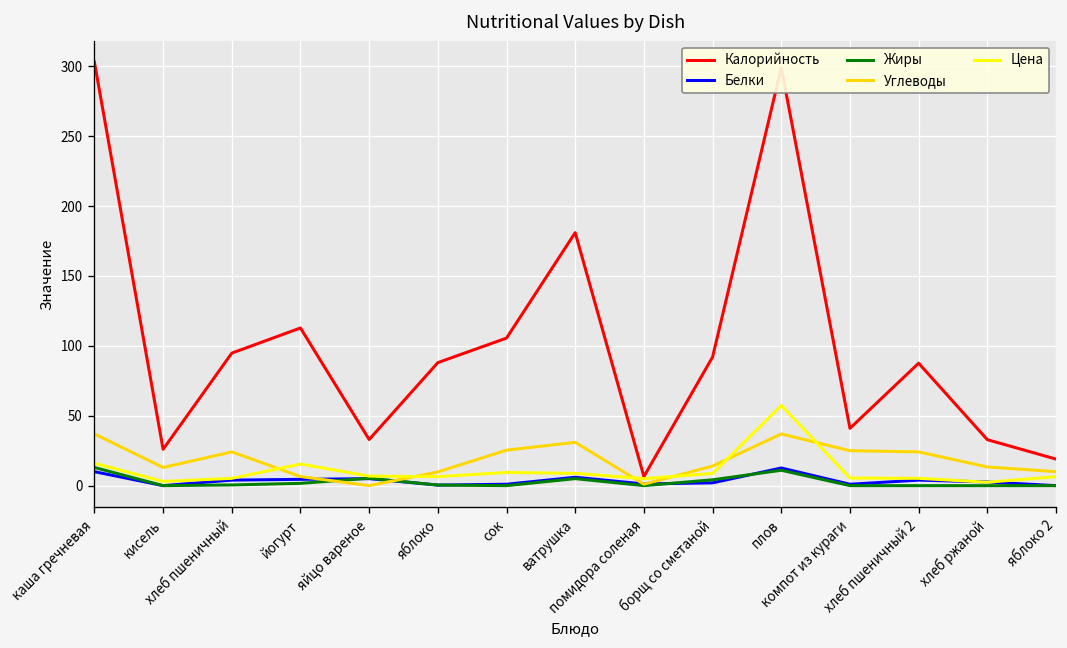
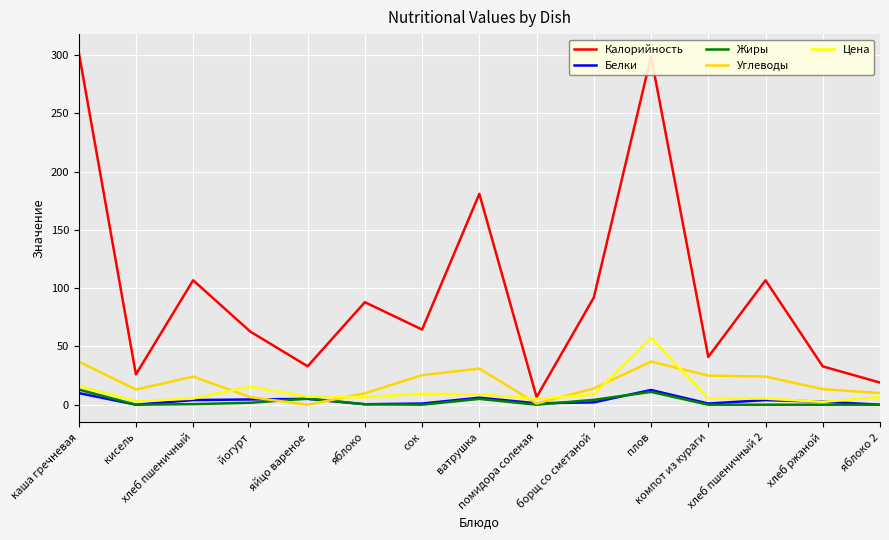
Калорийность, хлеб пшеничный: 95 -> 107
Калорийность, йогурт: 113 -> 63
Калорийность, сок: 106 -> 64
Калорийность, хлеб пшеничный 2: 88 -> 107
